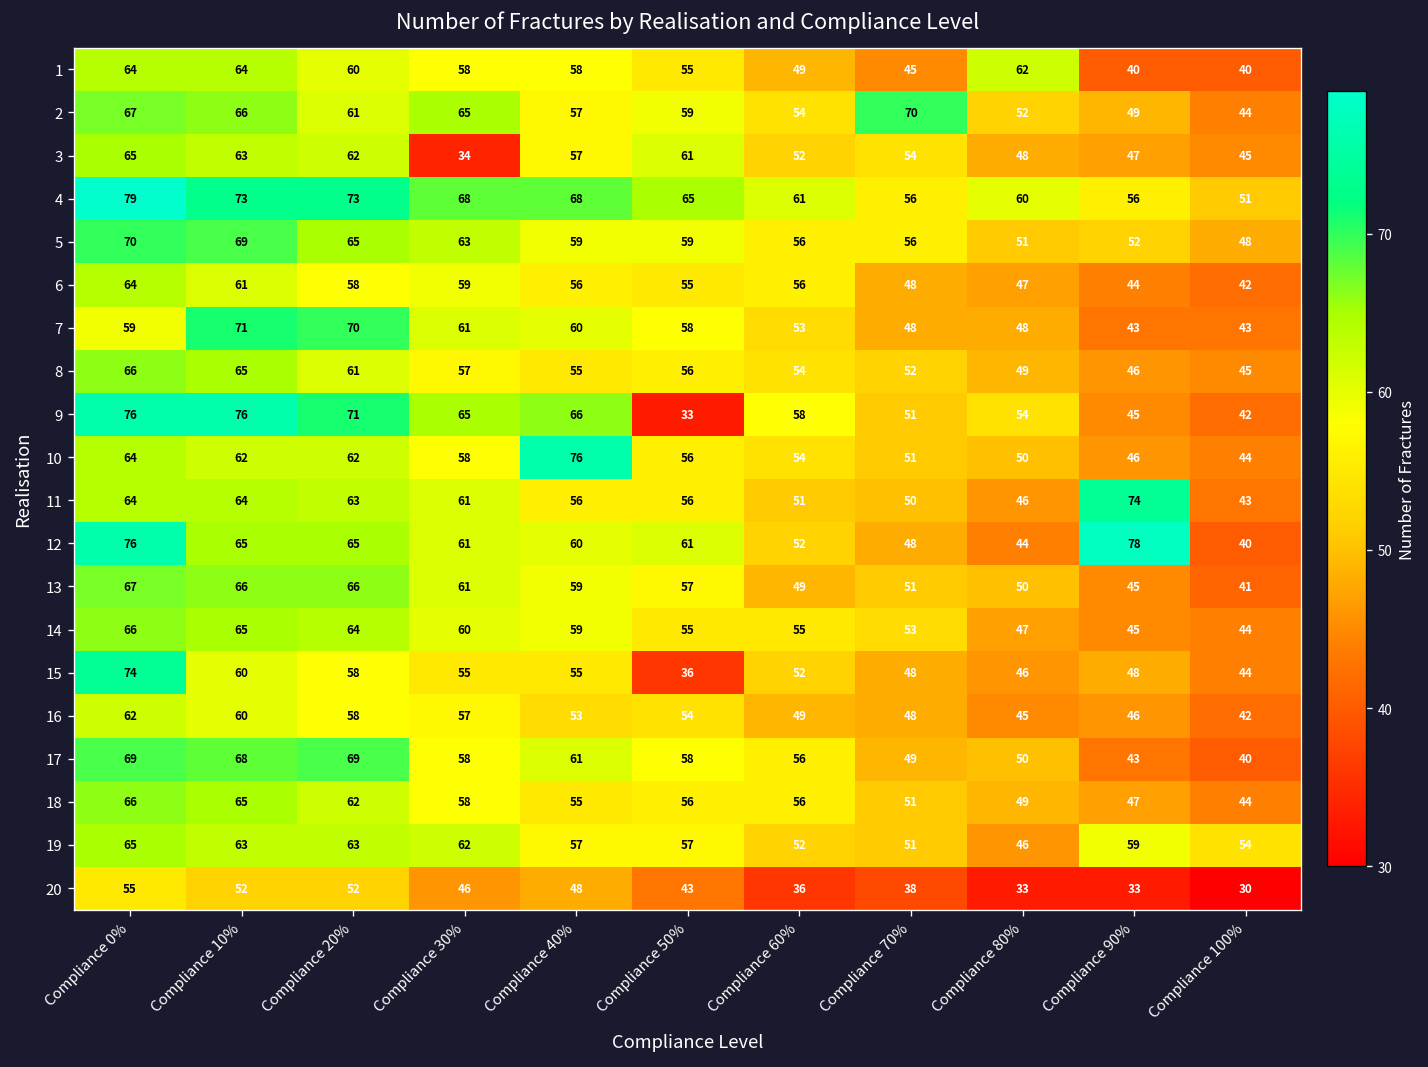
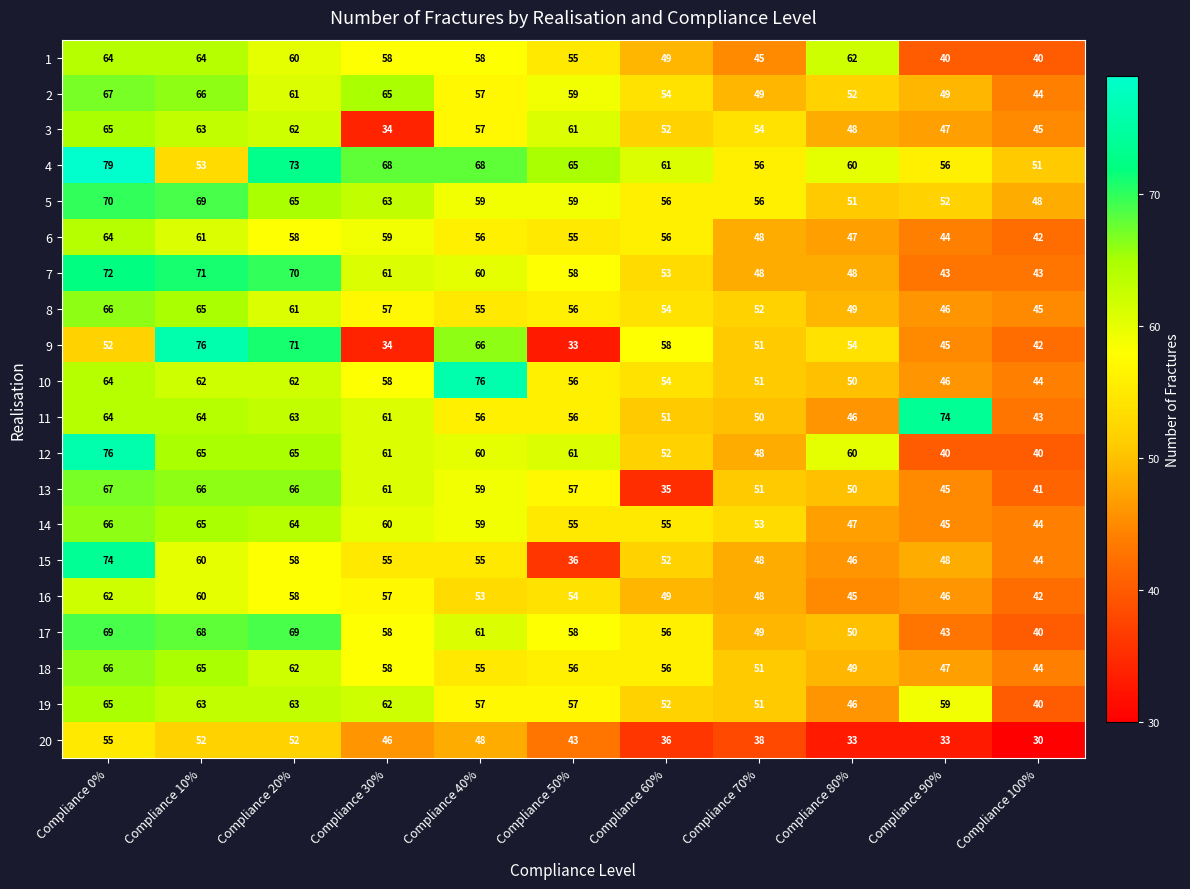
2, Compliance 70%: 70 -> 49
4, Compliance 10%: 73 -> 53
7, Compliance 0%: 59 -> 72
9, Compliance 0%: 76 -> 52
9, Compliance 30%: 65 -> 34
12, Compliance 80%: 44 -> 60
12, Compliance 90%: 78 -> 40
13, Compliance 60%: 49 -> 35
19, Compliance 100%: 54 -> 40
